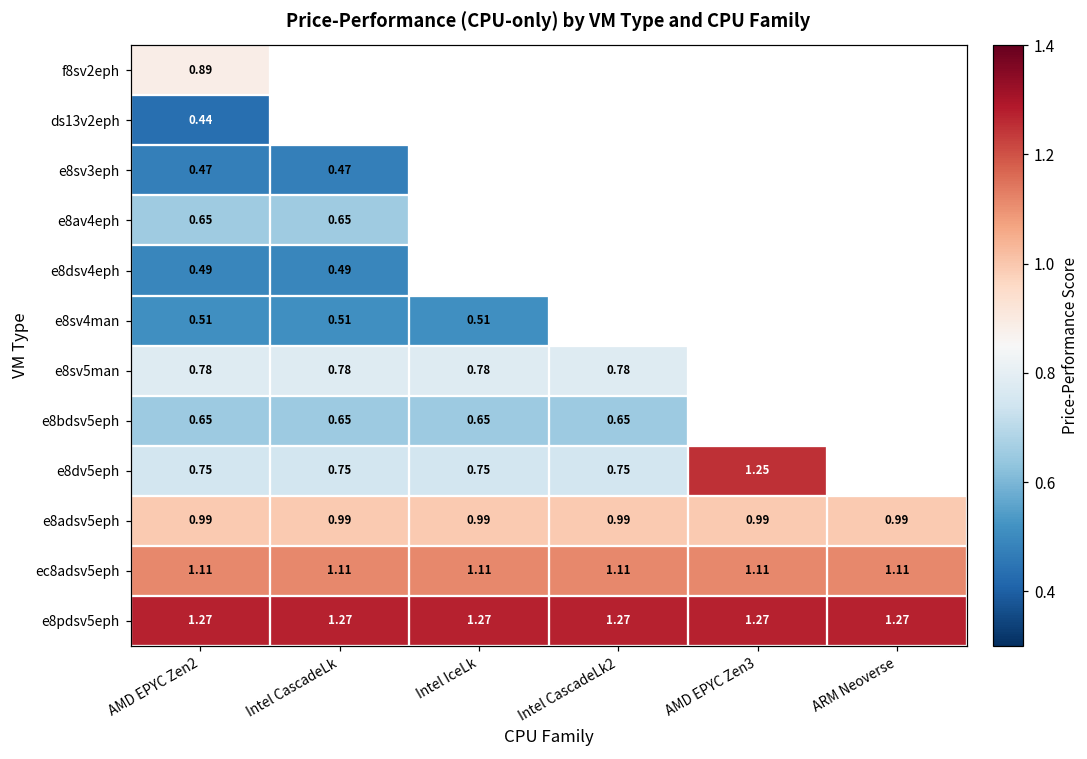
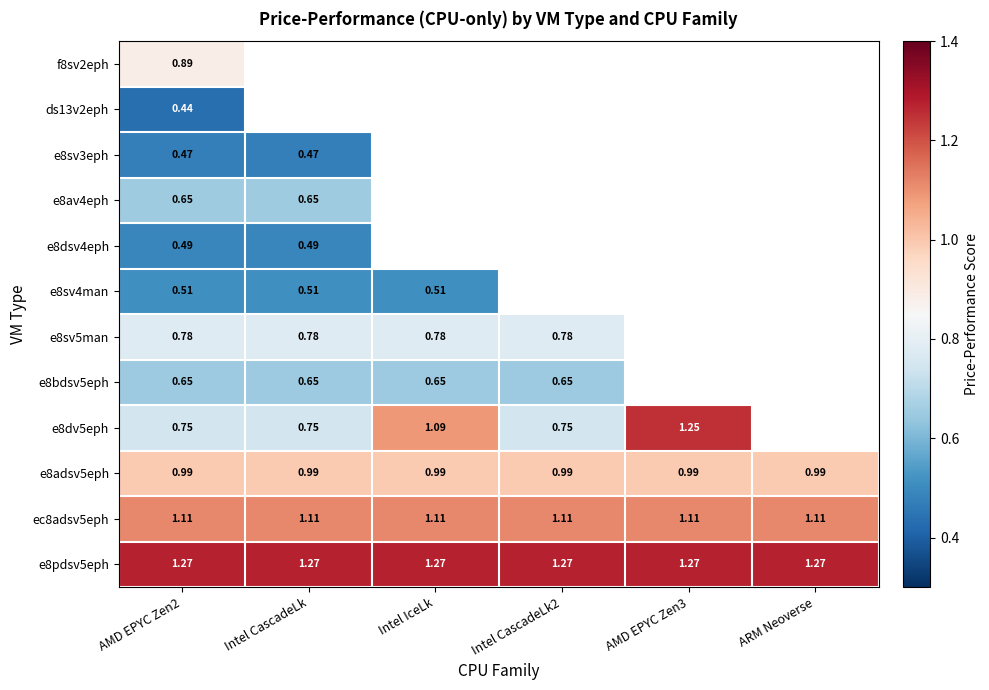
e8dv5eph, Intel IceLk: 0.75 -> 1.09
